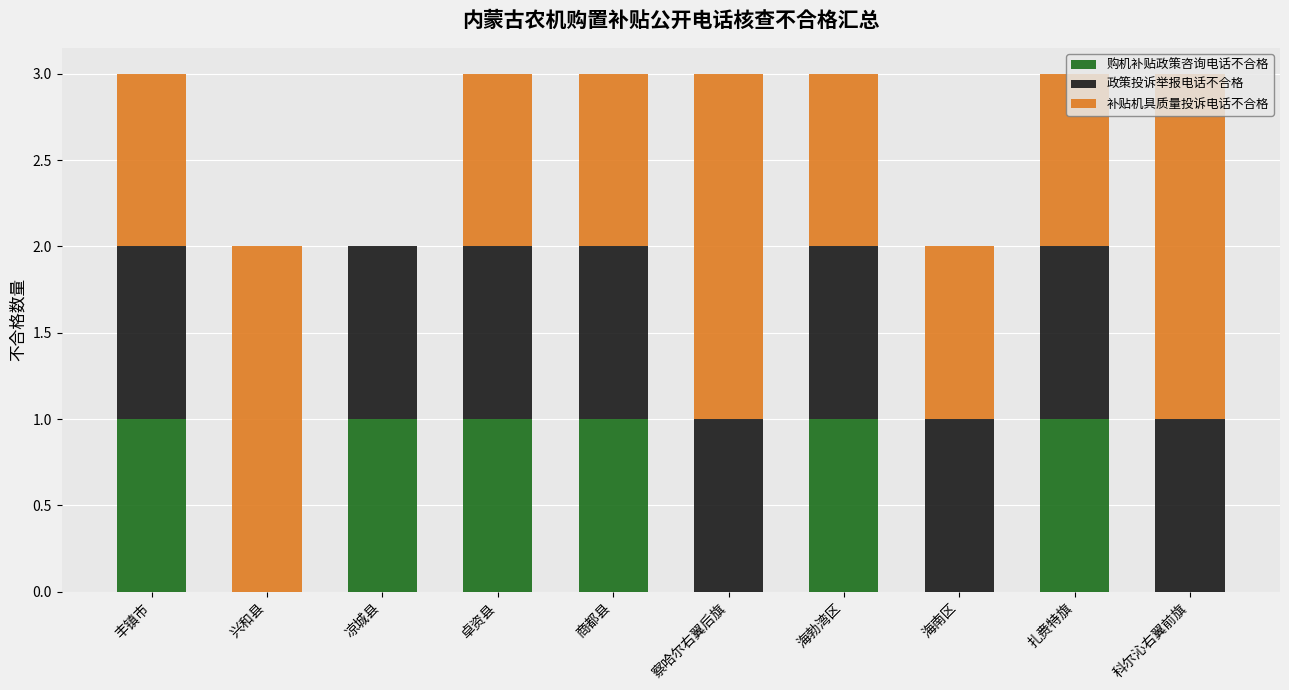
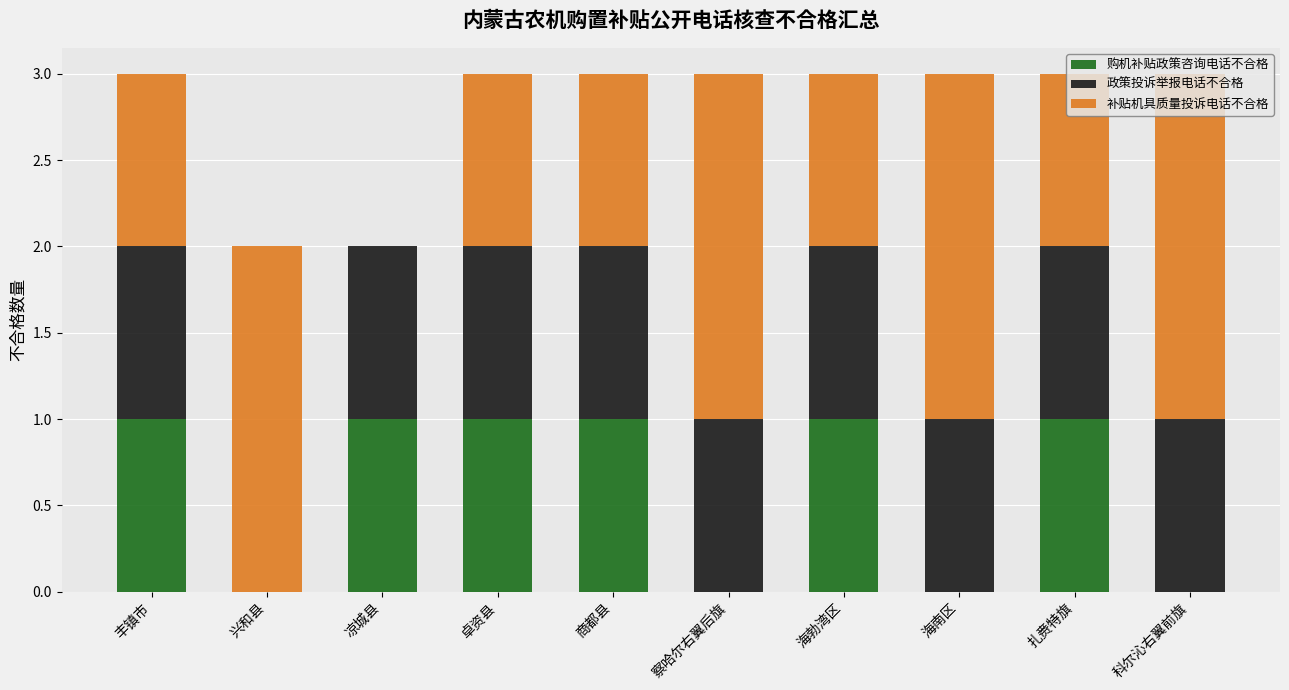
补贴机具质量投诉电话不合格, 海南区: 1 -> 2
